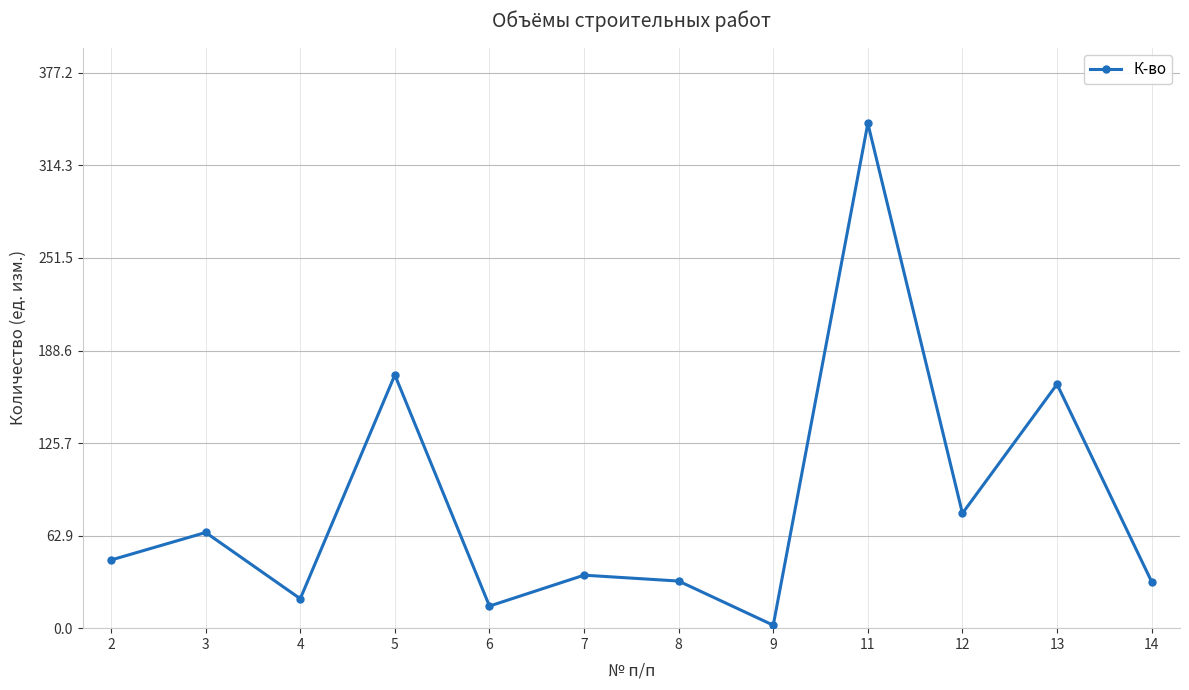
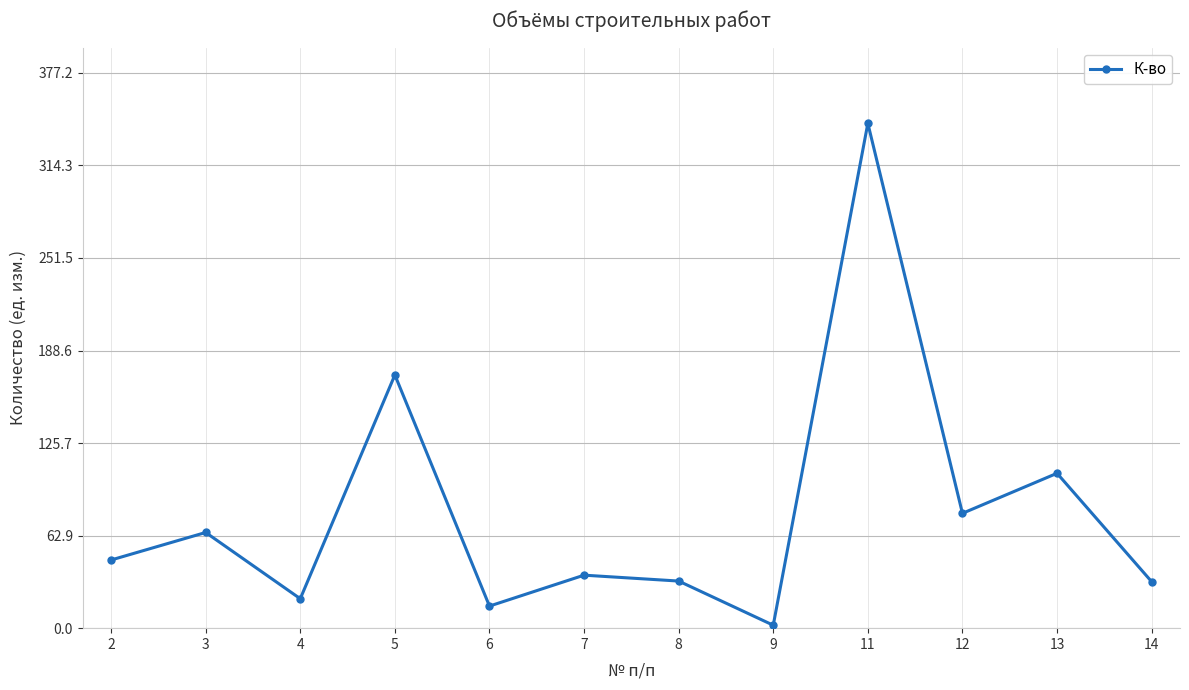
13: 166 -> 105
